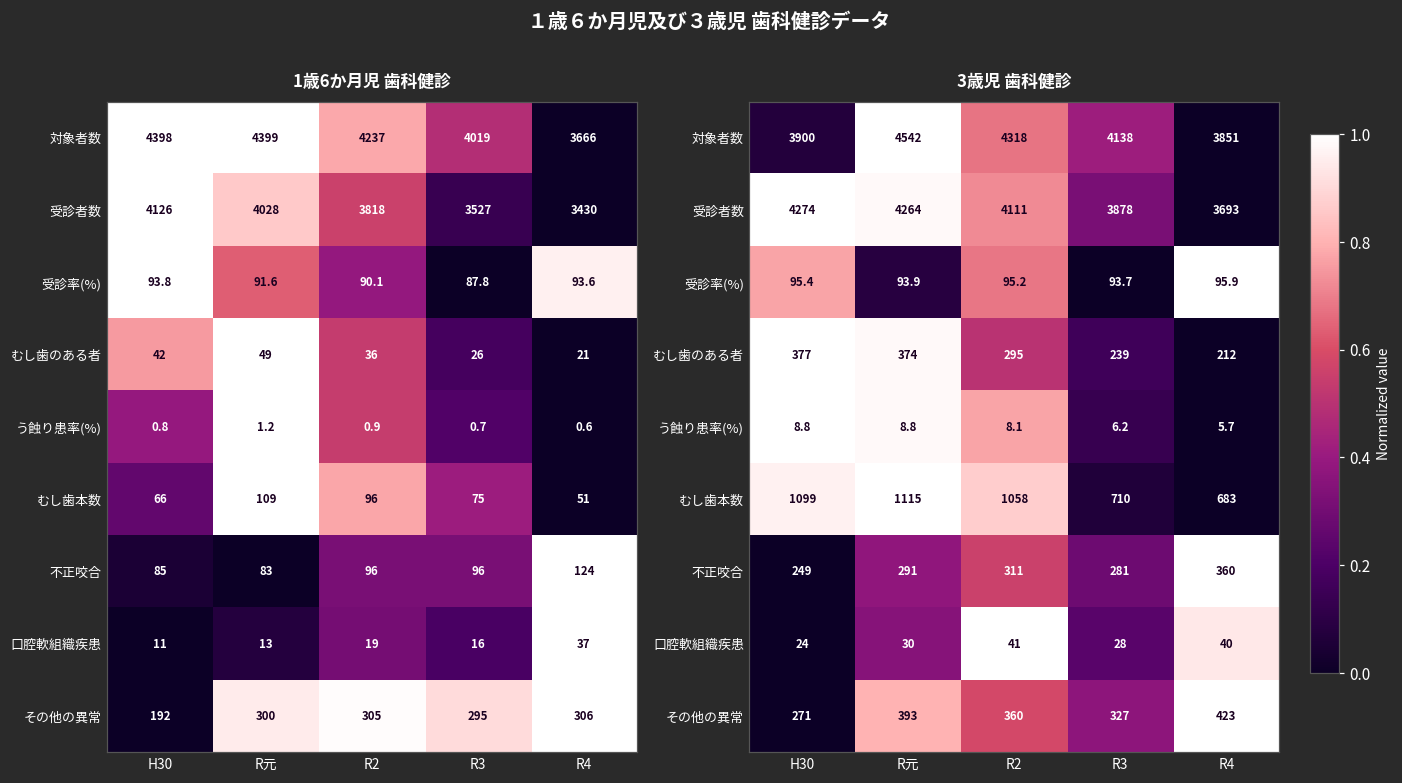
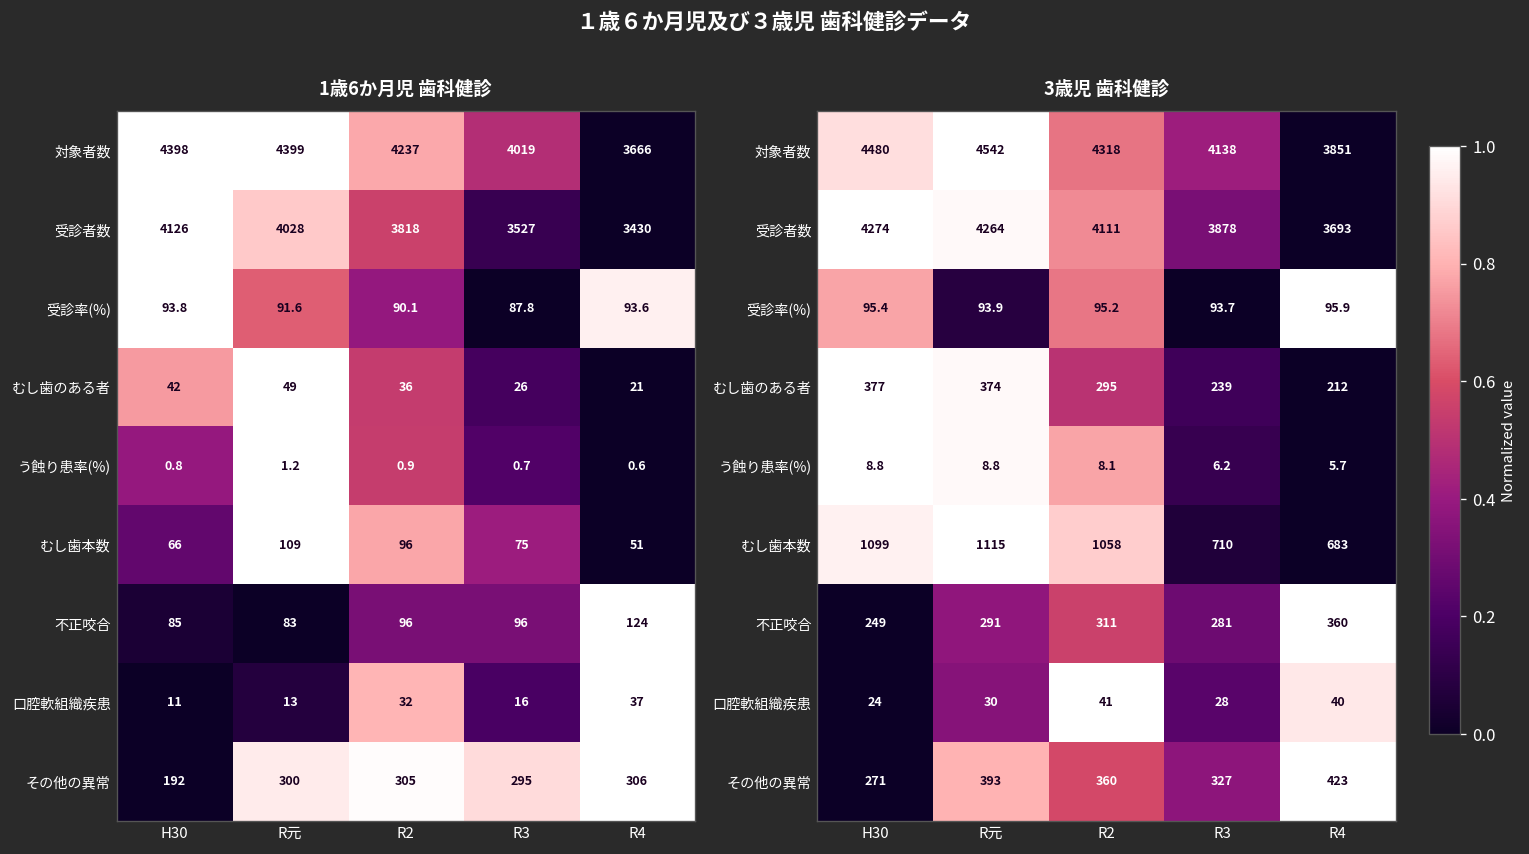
1歳6か月児 歯科健診, 口腔軟組織疾患, R2: 19 -> 32
3歳児 歯科健診, 対象者数, H30: 3900 -> 4480
